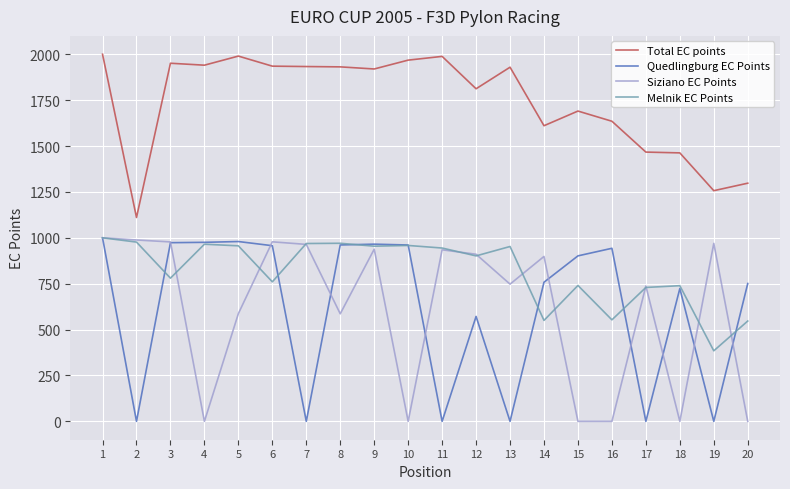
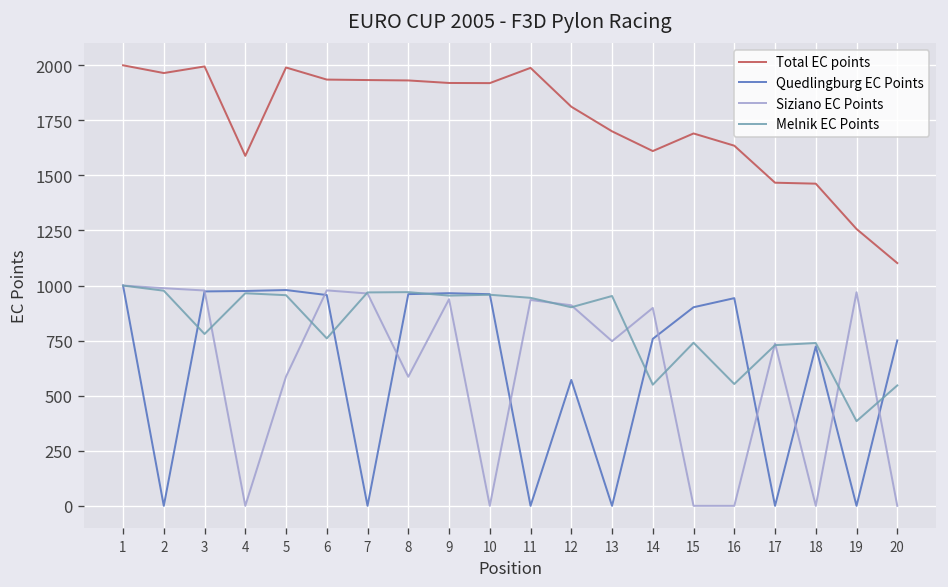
Total EC points, 2: 1110 -> 1960
Total EC points, 3: 1950 -> 1990
Total EC points, 4: 1940 -> 1590
Total EC points, 10: 1970 -> 1920
Total EC points, 13: 1930 -> 1700
Total EC points, 20: 1300 -> 1100
